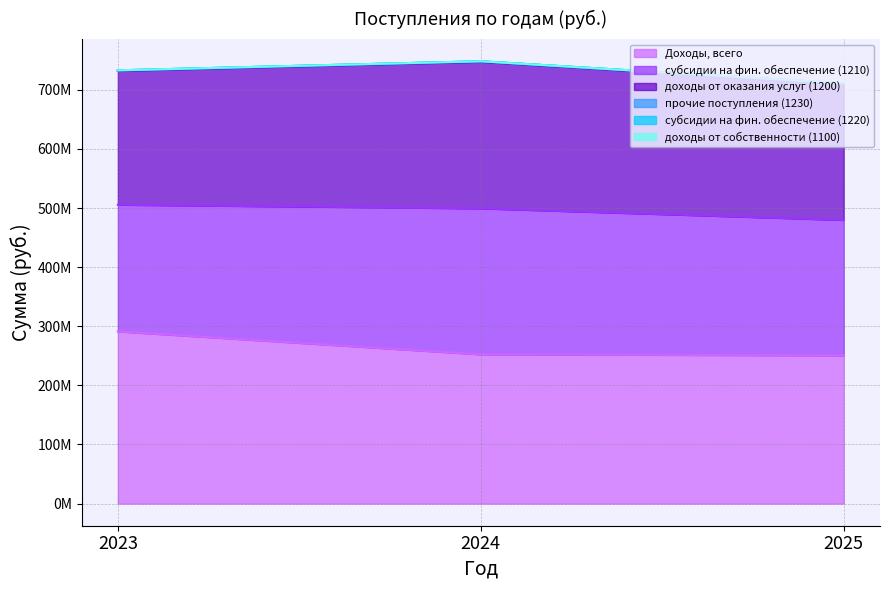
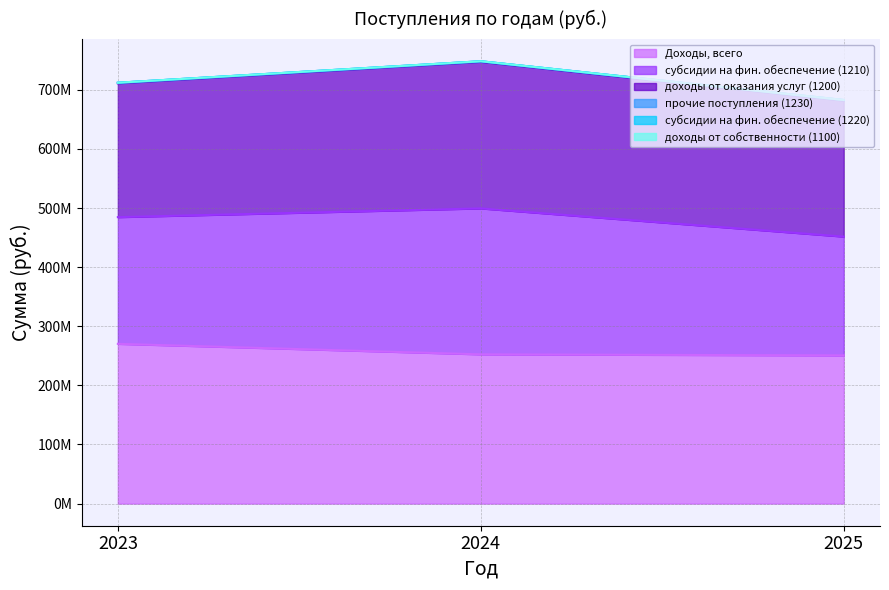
Доходы, всего, 2023: 290000000 -> 270000000
субсидии на фин. обеспечение (1210), 2025: 230000000 -> 200000000
